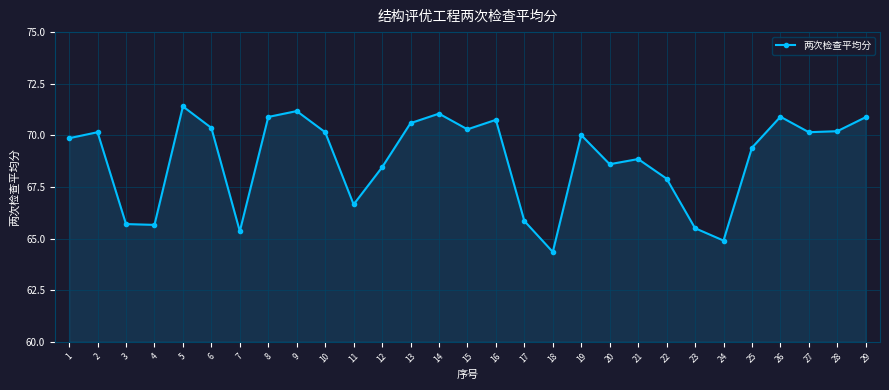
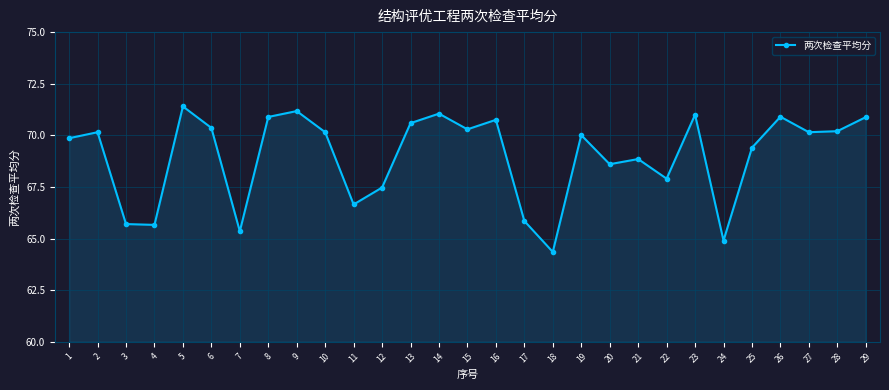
12: 68.5 -> 67.5
23: 65.5 -> 71.0
